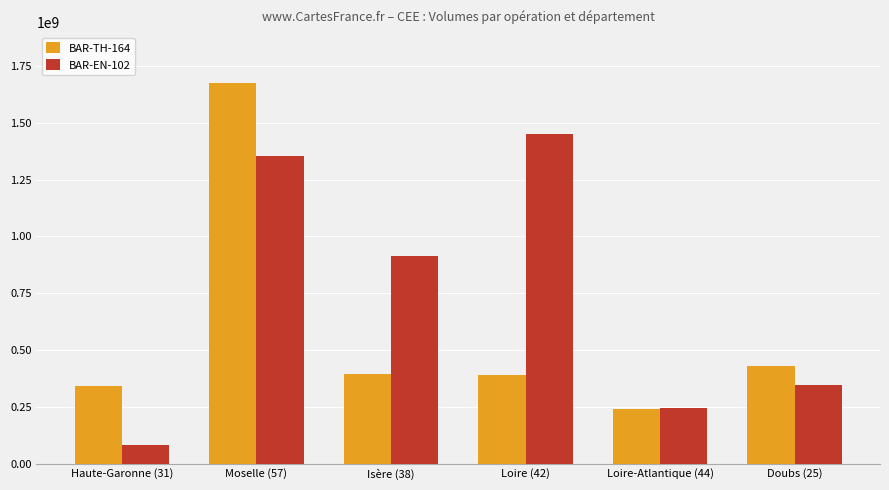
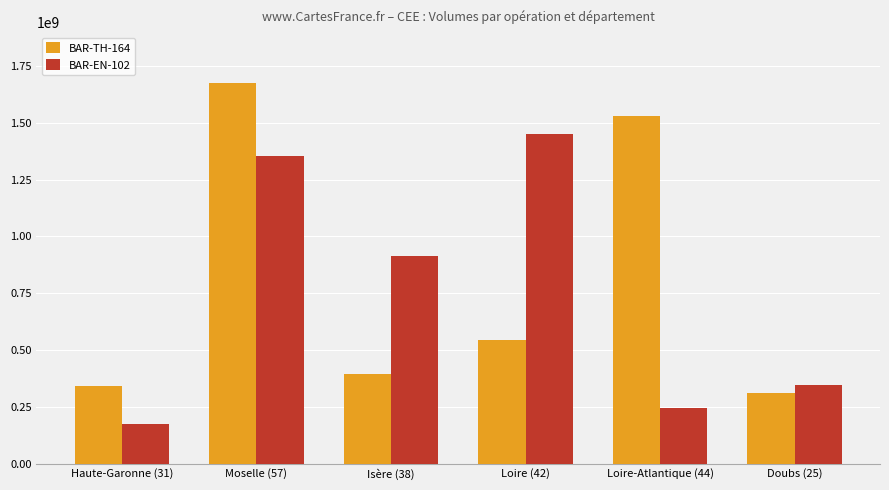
BAR-EN-102, Haute-Garonne (31): 80000000 -> 170000000
BAR-TH-164, Loire (42): 390000000 -> 550000000
BAR-TH-164, Loire-Atlantique (44): 240000000 -> 1530000000
BAR-TH-164, Doubs (25): 430000000 -> 310000000
